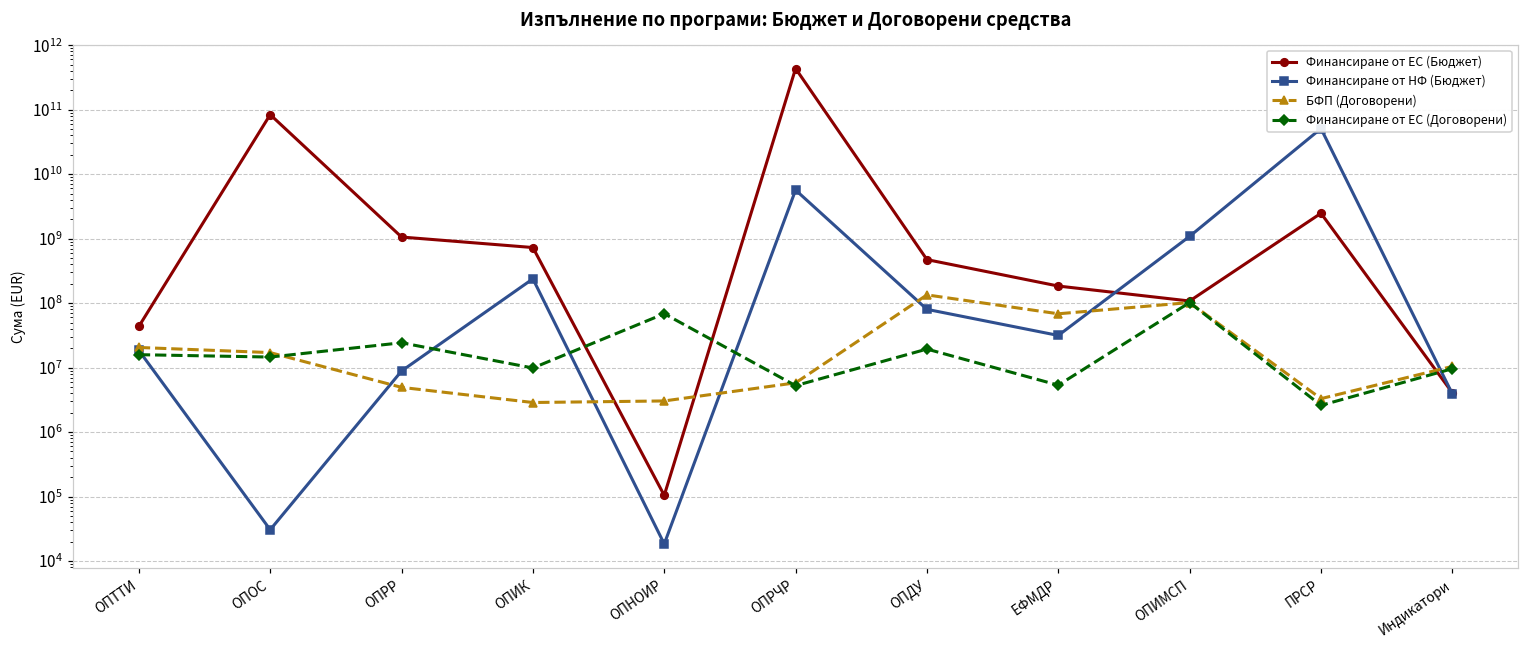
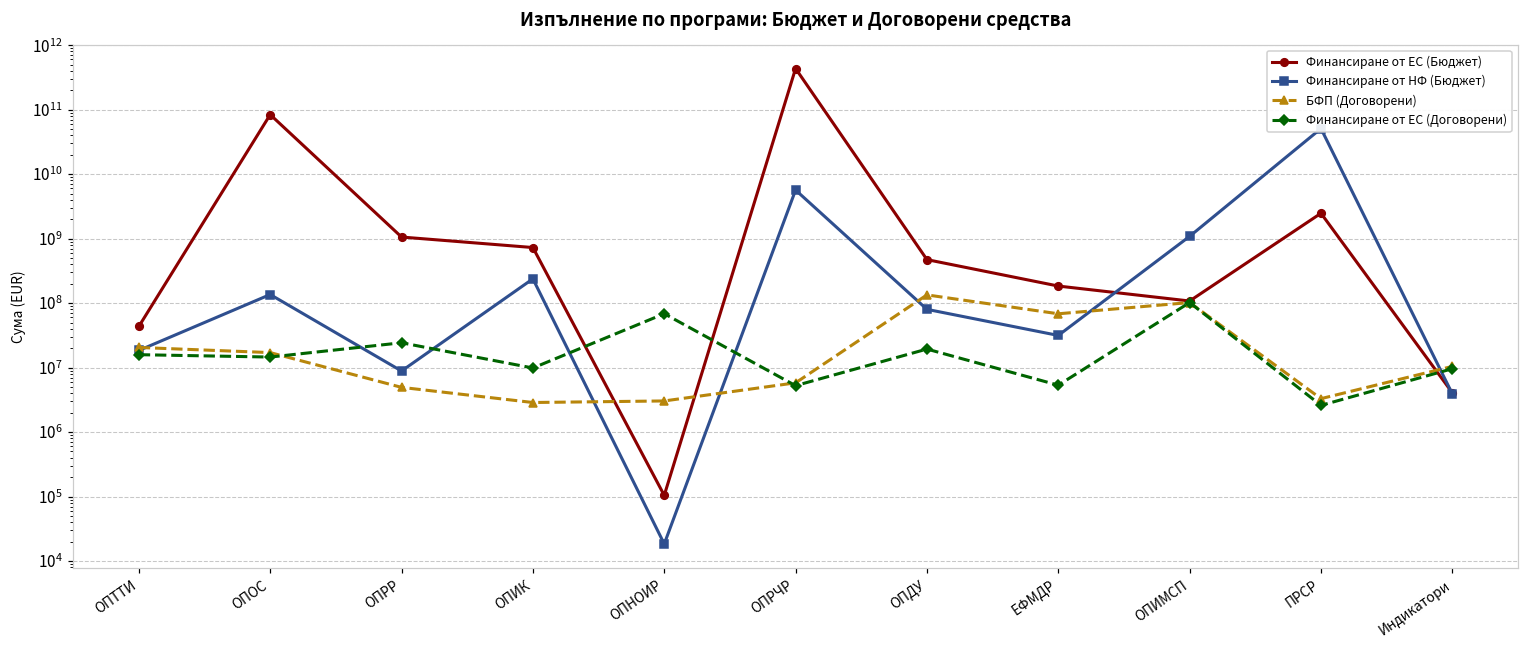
Финансиране от НФ (Бюджет), ОПОС: 30000 -> 140000000
